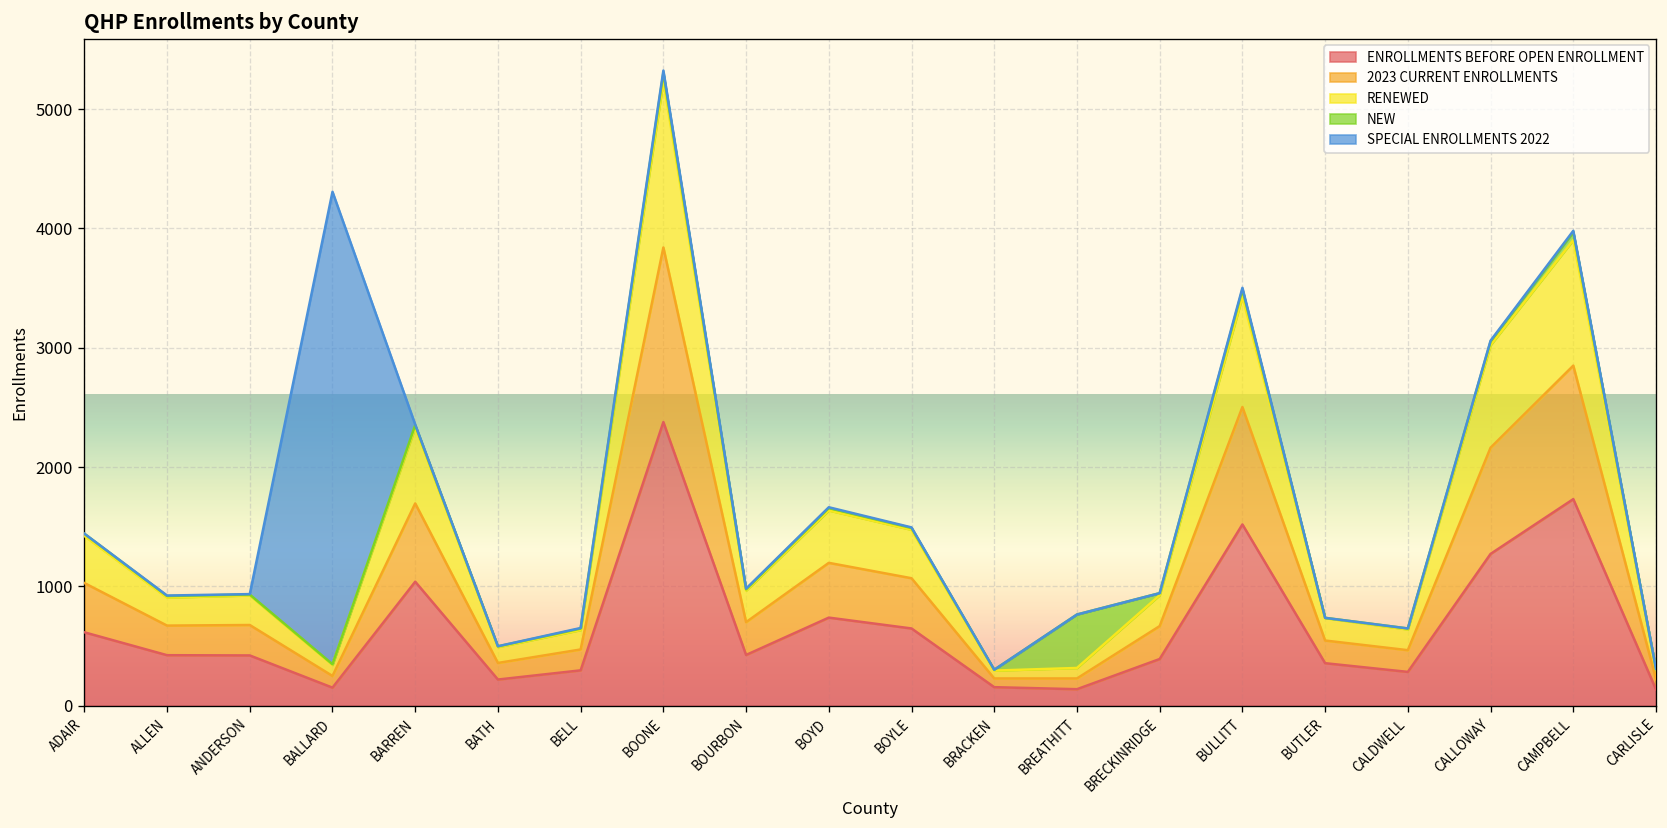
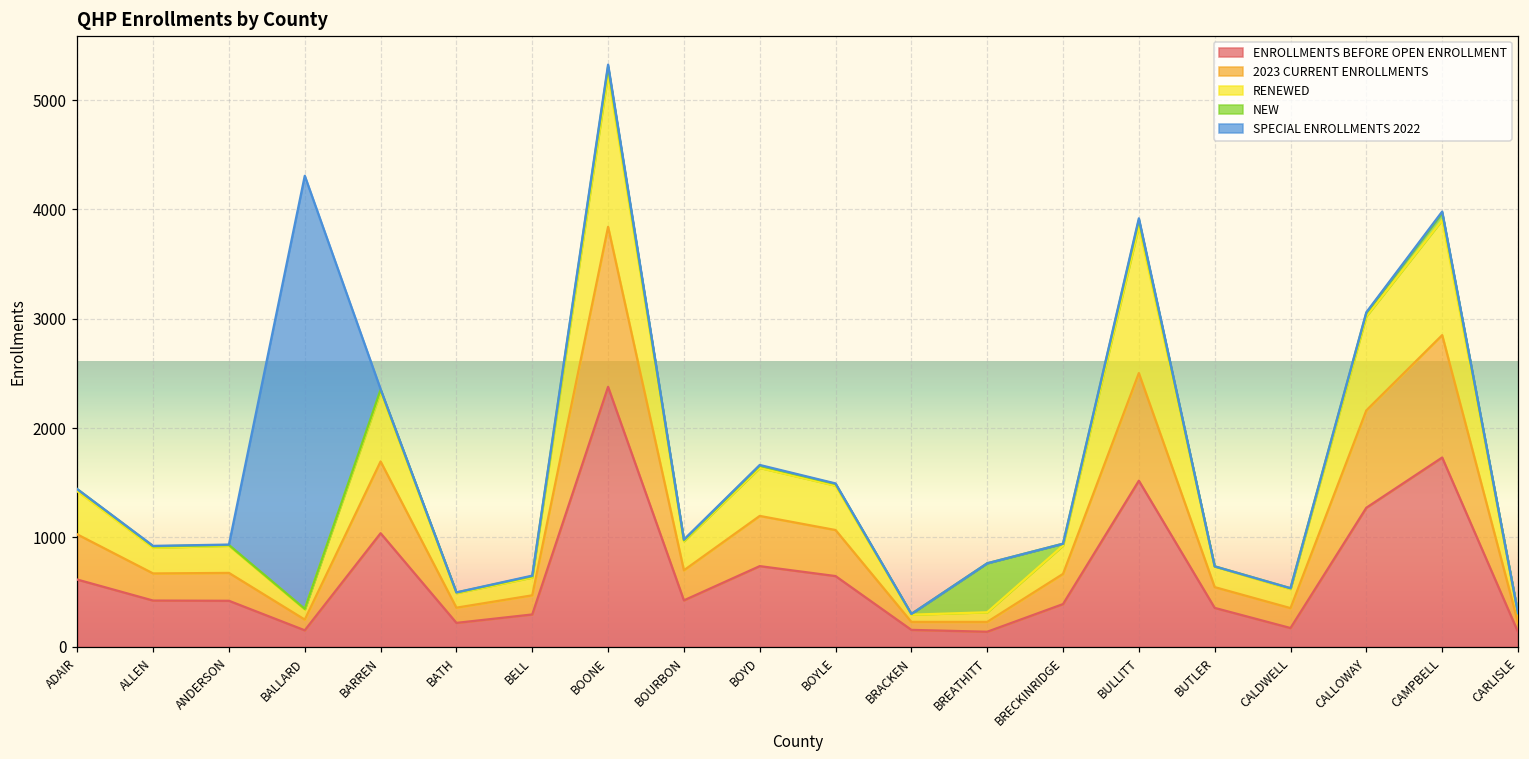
RENEWED, BULLITT: 900 -> 1300
ENROLLMENTS BEFORE OPEN ENROLLMENT, CALDWELL: 300 -> 200
